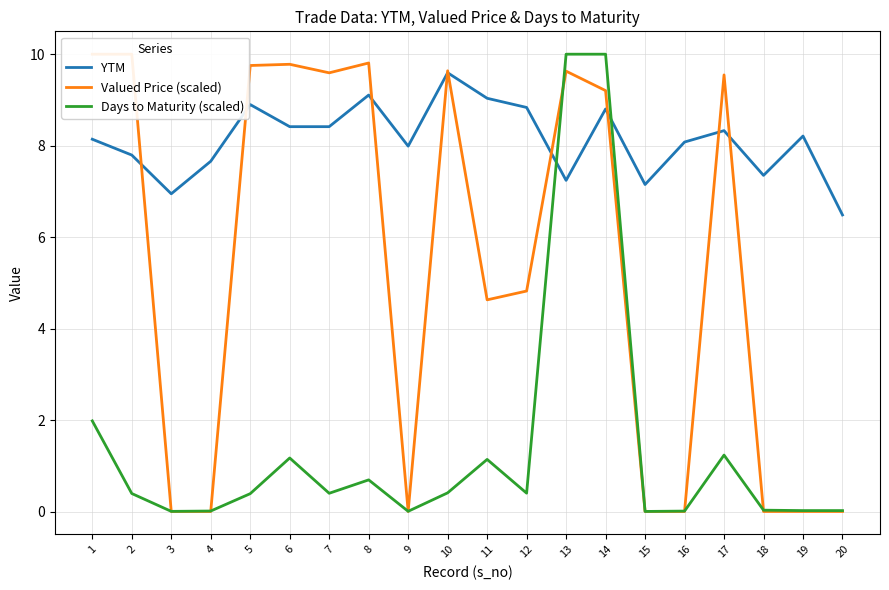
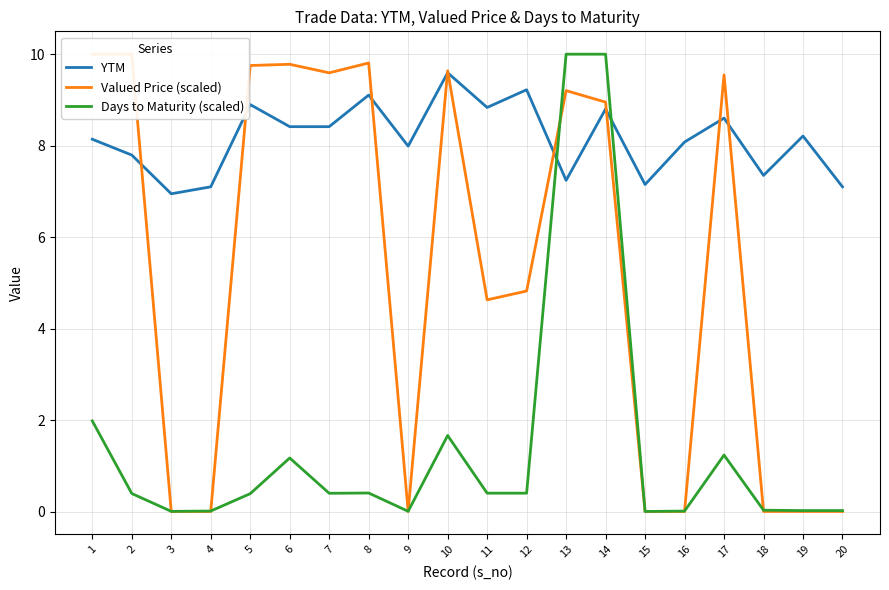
YTM, 4: 7.7 -> 7.1
Days to Maturity (scaled), 8: 0.7 -> 0.4
Days to Maturity (scaled), 10: 0.4 -> 1.7
YTM, 11: 9.0 -> 8.8
Days to Maturity (scaled), 11: 1.1 -> 0.4
YTM, 12: 8.8 -> 9.2
Valued Price (scaled), 13: 9.6 -> 9.2
Valued Price (scaled), 14: 9.2 -> 9.0
YTM, 17: 8.3 -> 8.6
YTM, 20: 6.5 -> 7.1
